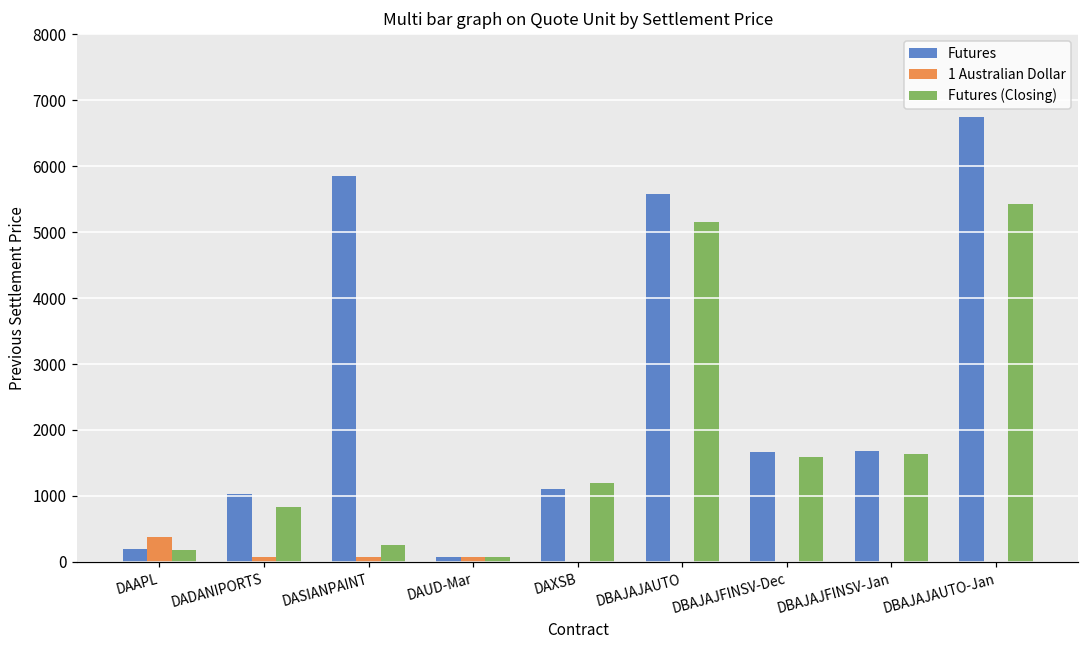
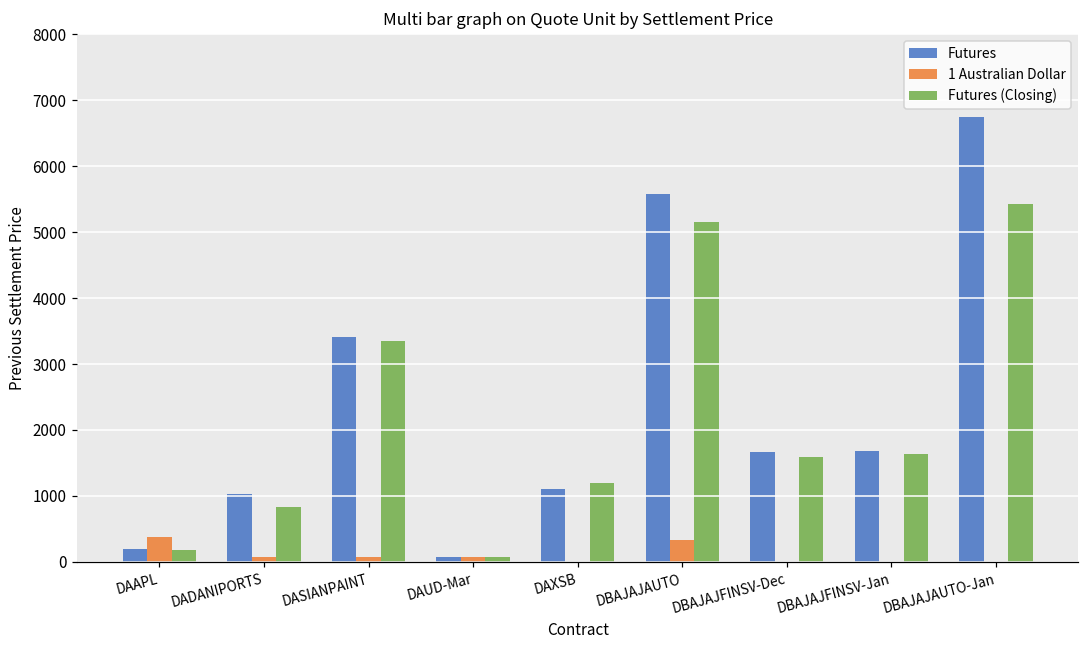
Futures, DASIANPAINT: 5900 -> 3400
Futures (Closing), DASIANPAINT: 300 -> 3300
1 Australian Dollar, DBAJAJAUTO: 0 -> 300
